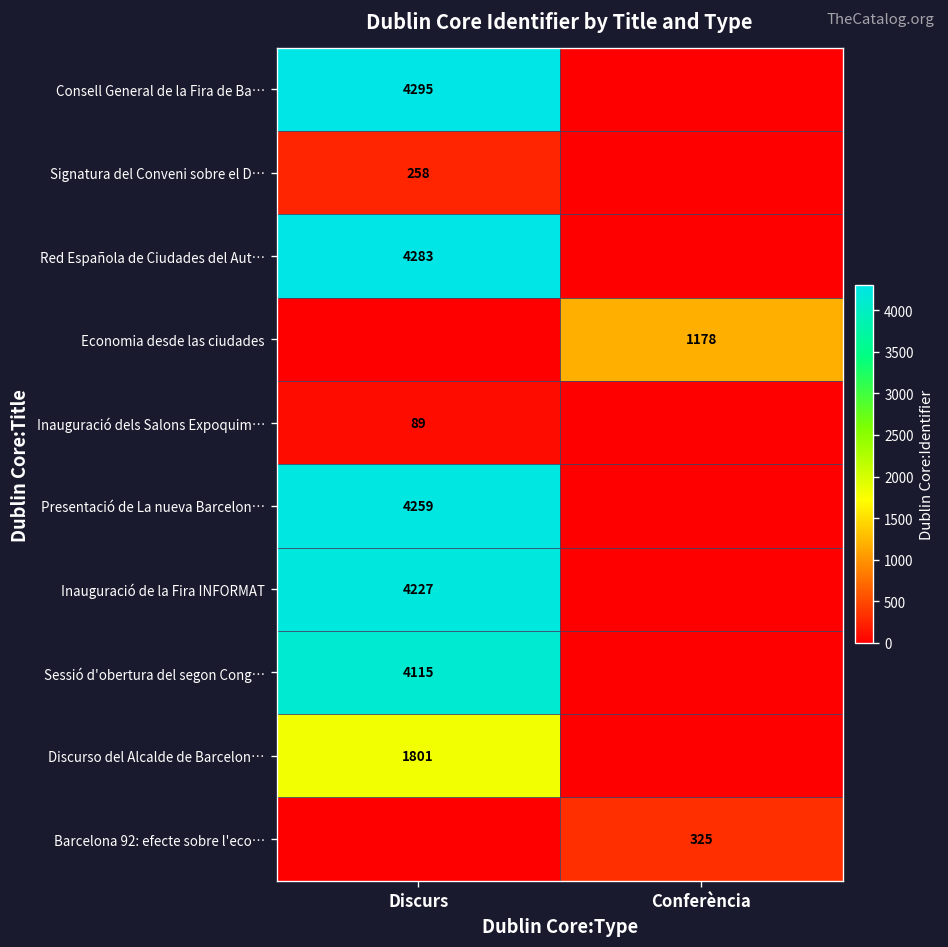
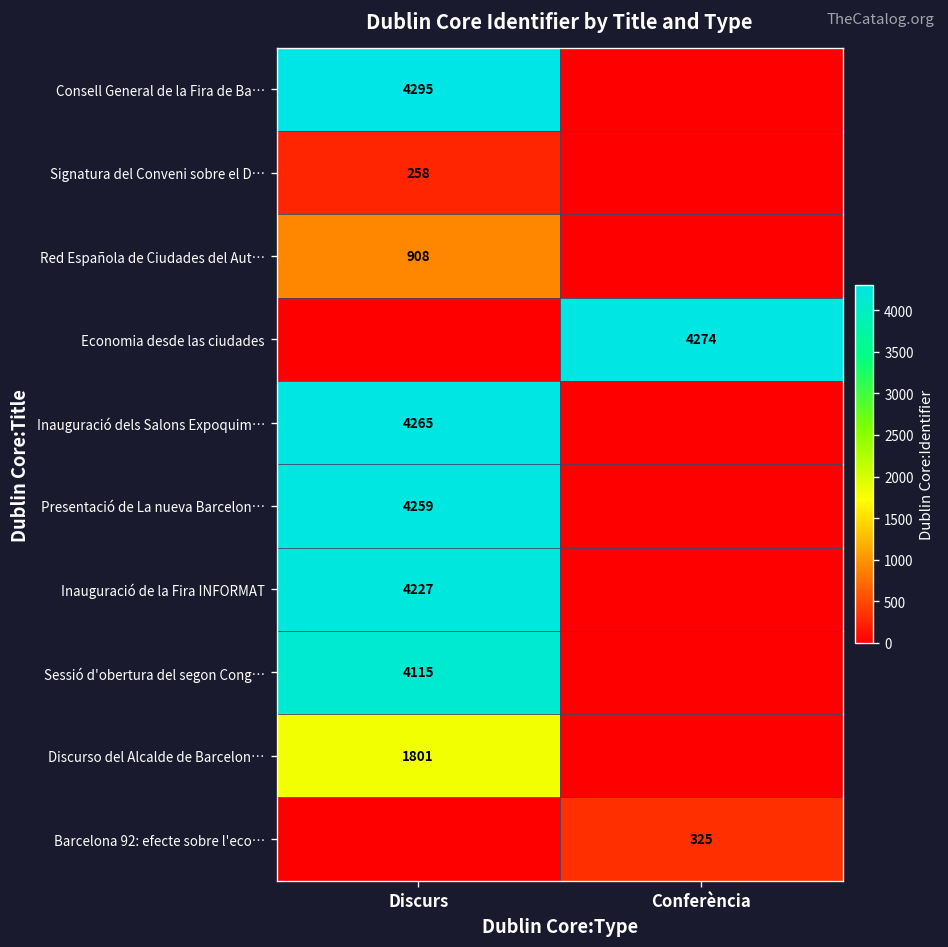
Red Española de Ciudades del Aut…, Discurs: 4283 -> 908
Economia desde las ciudades, Conferència: 1178 -> 4274
Inauguració dels Salons Expoquim…, Discurs: 89 -> 4265
